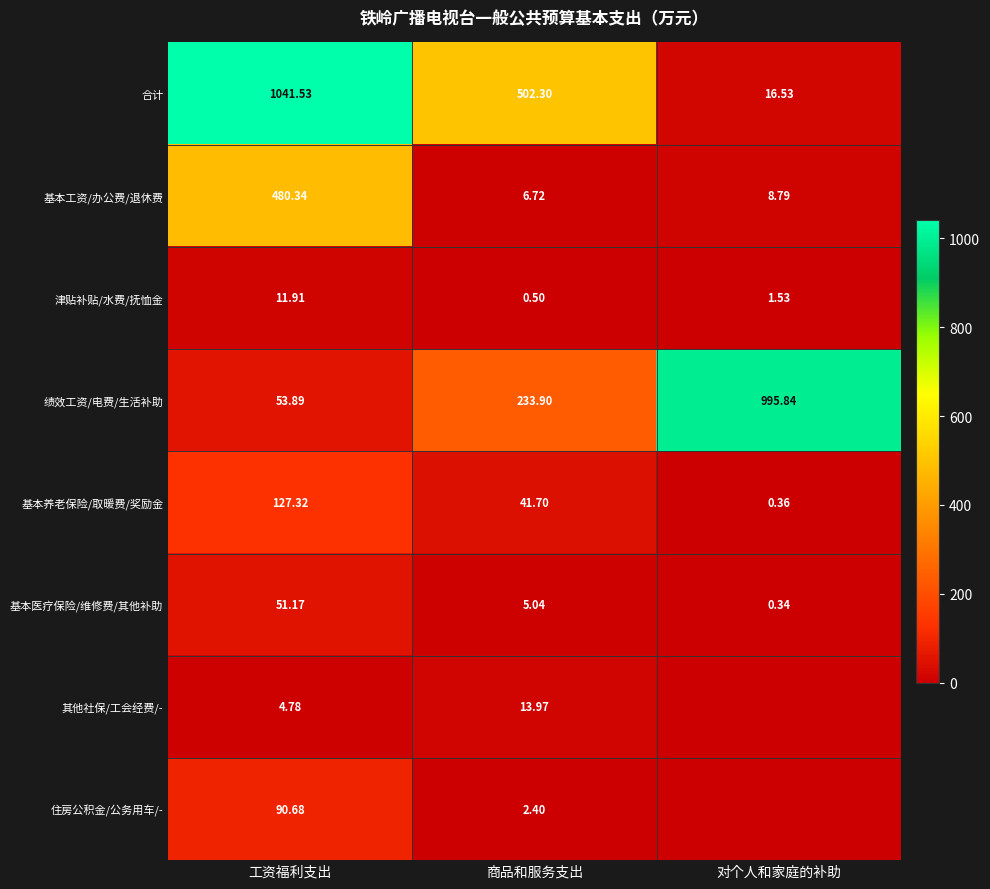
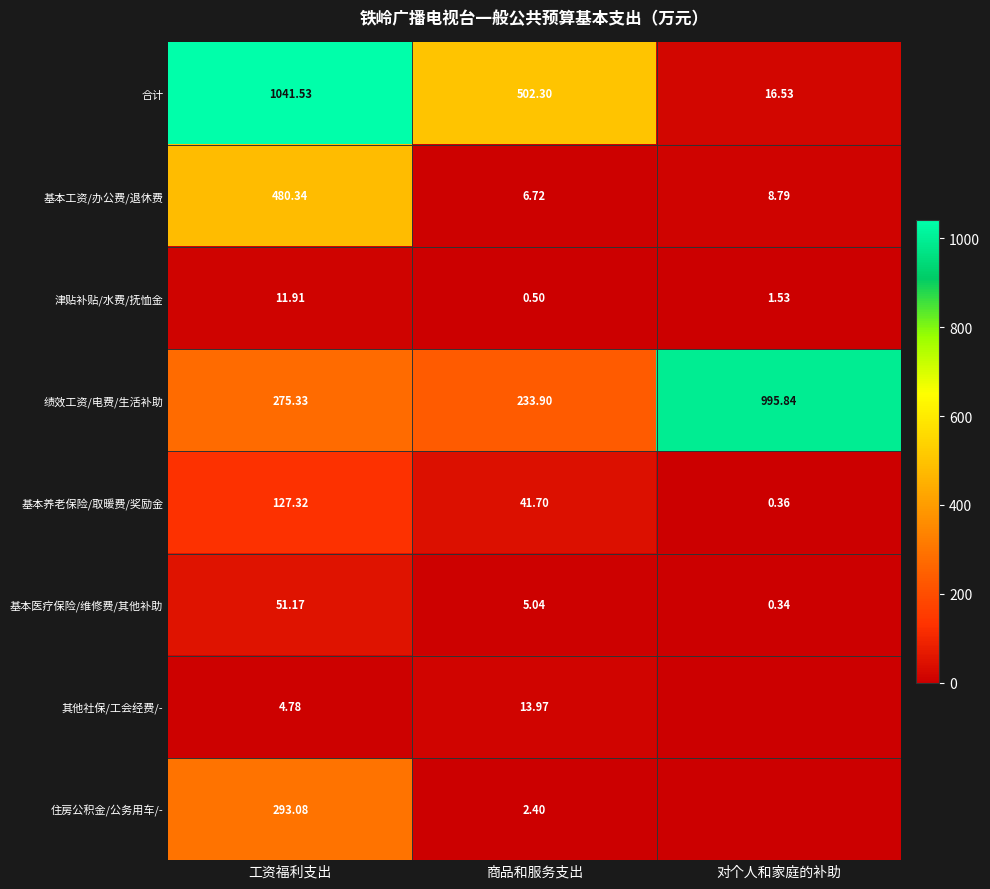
绩效工资/电费/生活补助, 工资福利支出: 53.89 -> 275.33
住房公积金/公务用车/-, 工资福利支出: 90.68 -> 293.08
